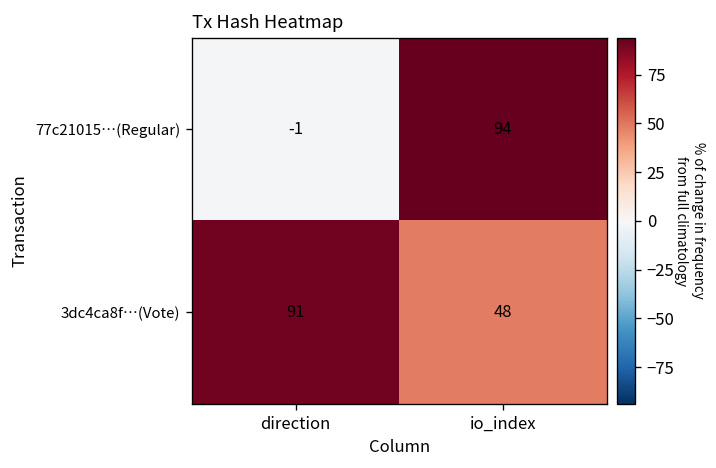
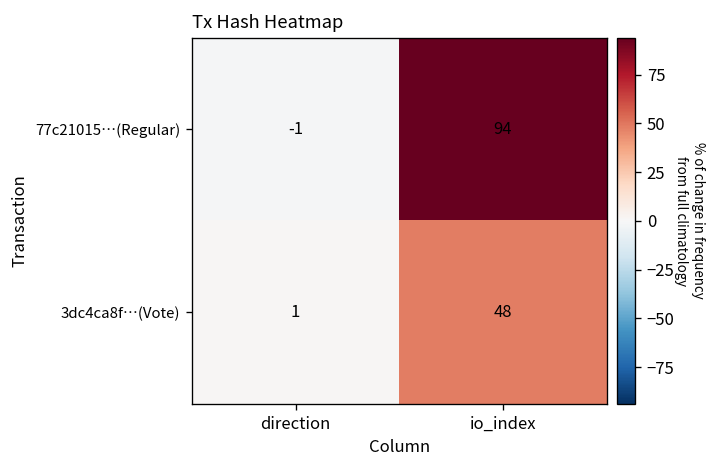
3dc4ca8f…(Vote), direction: 91 -> 1
